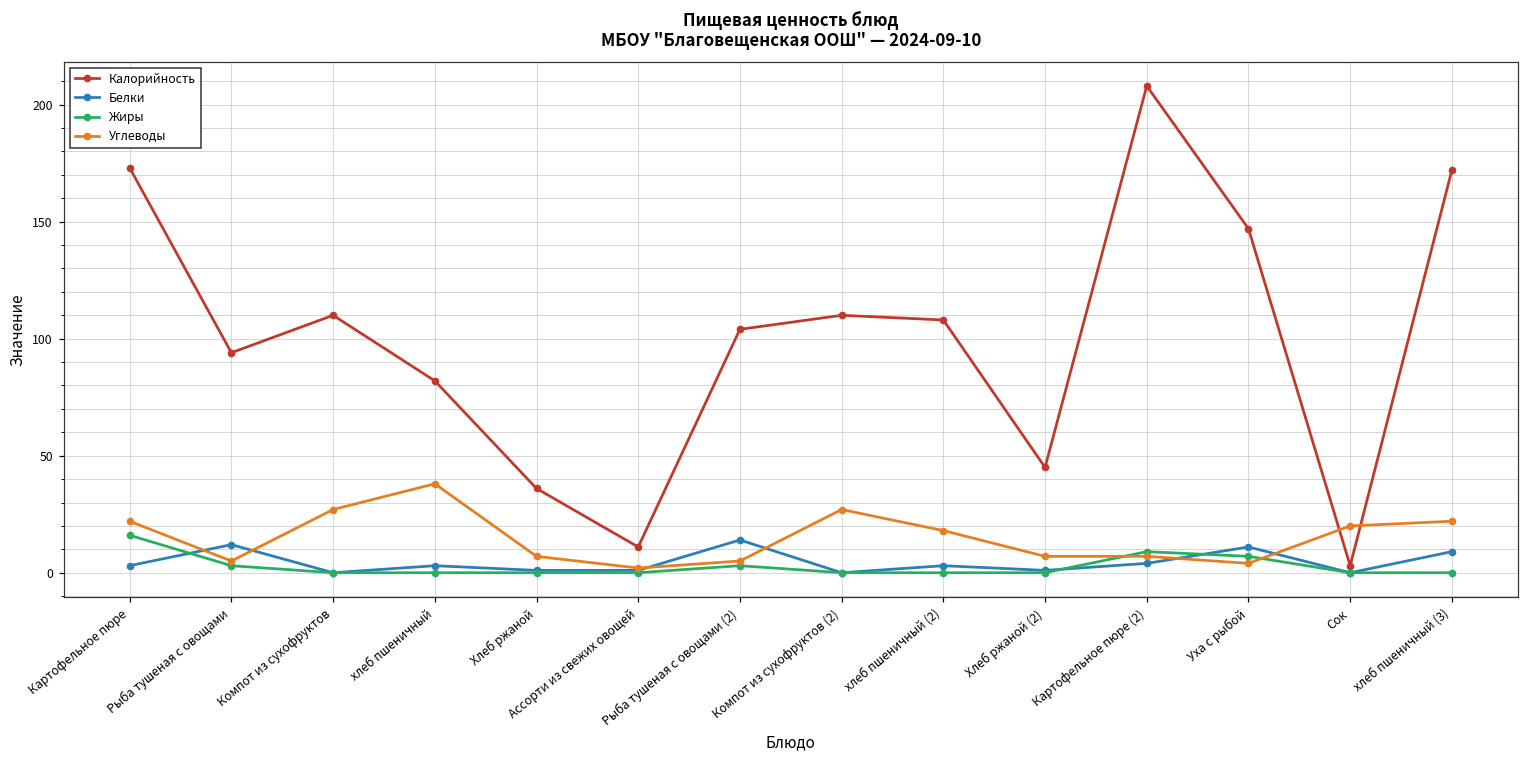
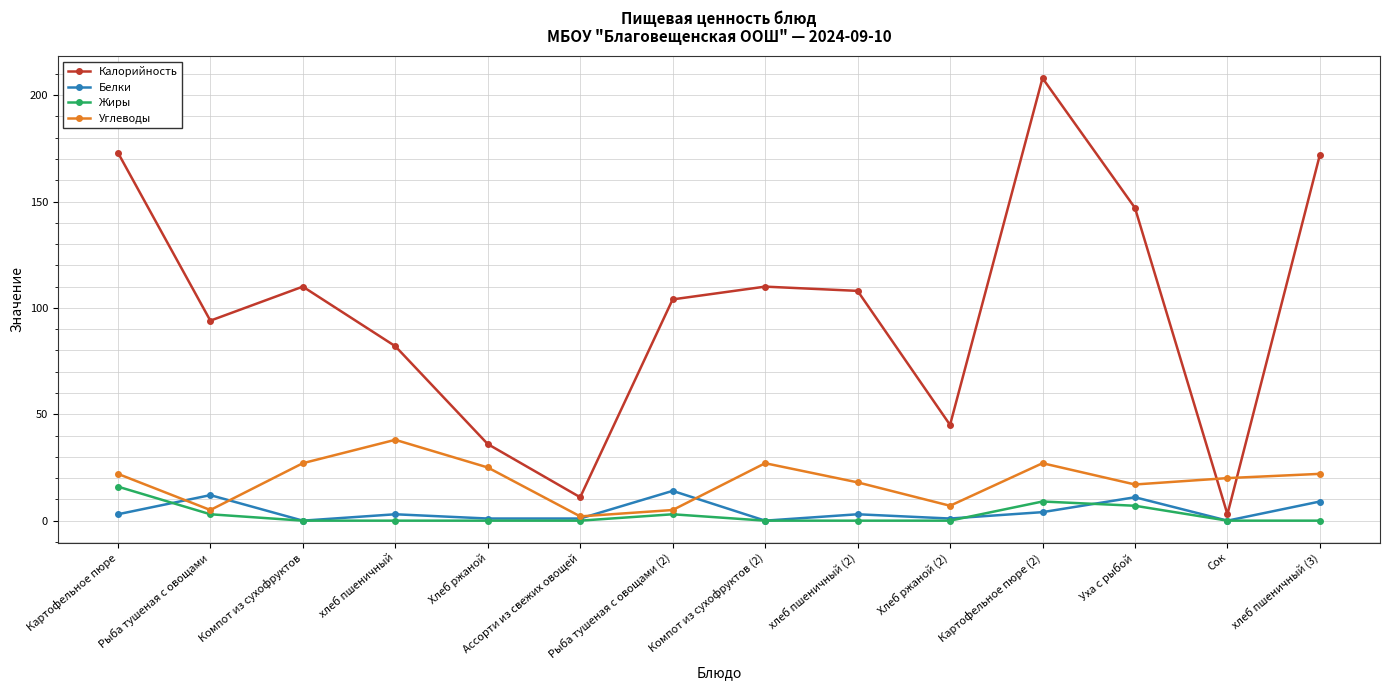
Углеводы, Хлеб ржаной: 7 -> 25
Углеводы, Картофельное пюре (2): 7 -> 27
Углеводы, Уха с рыбой: 4 -> 17
